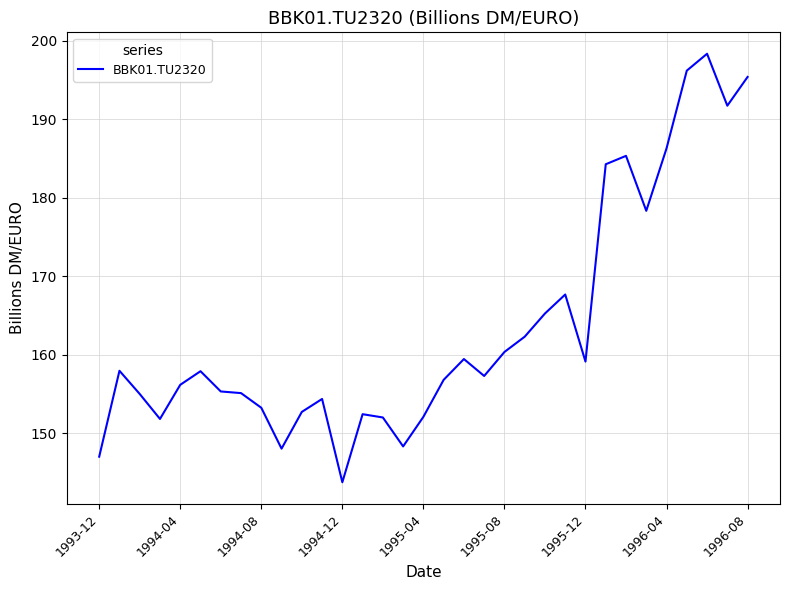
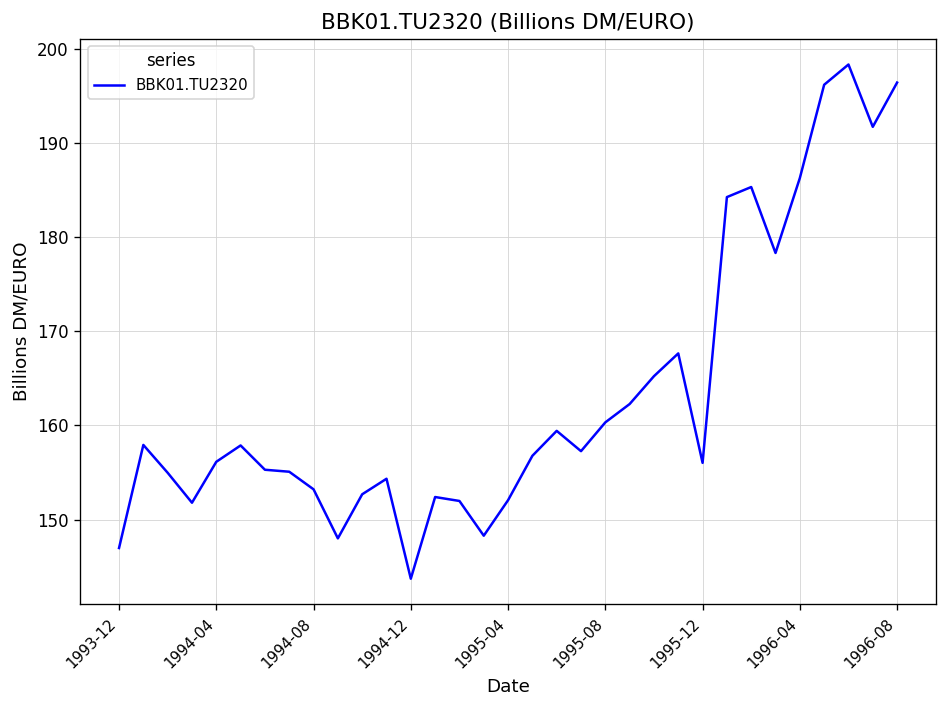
1995-12: 159 -> 156
1996-08: 195 -> 196
